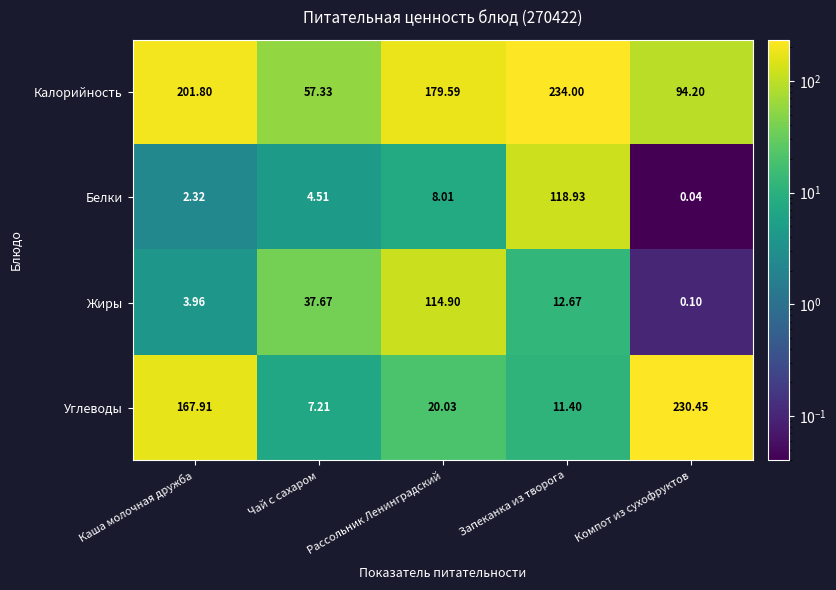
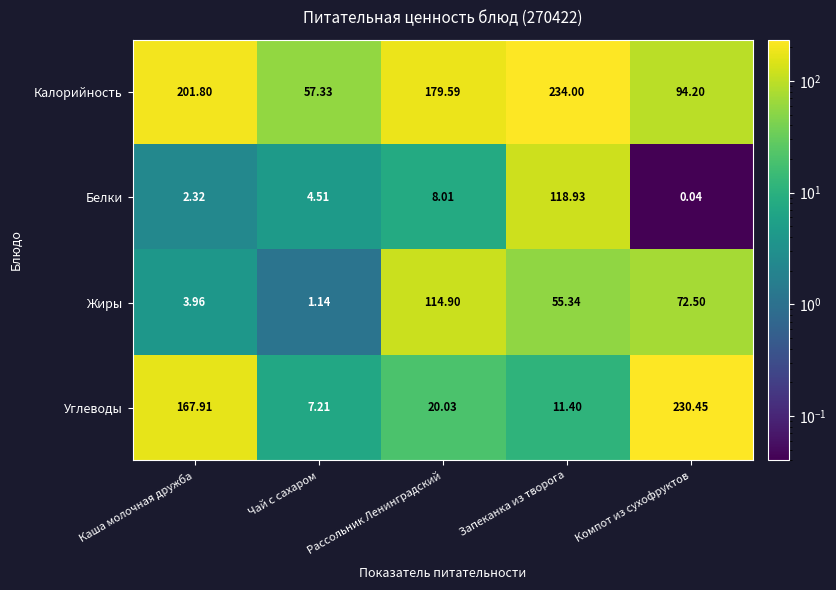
Жиры, Чай с сахаром: 37.67 -> 1.14
Жиры, Запеканка из творога: 12.67 -> 55.34
Жиры, Компот из сухофруктов: 0.10 -> 72.50
